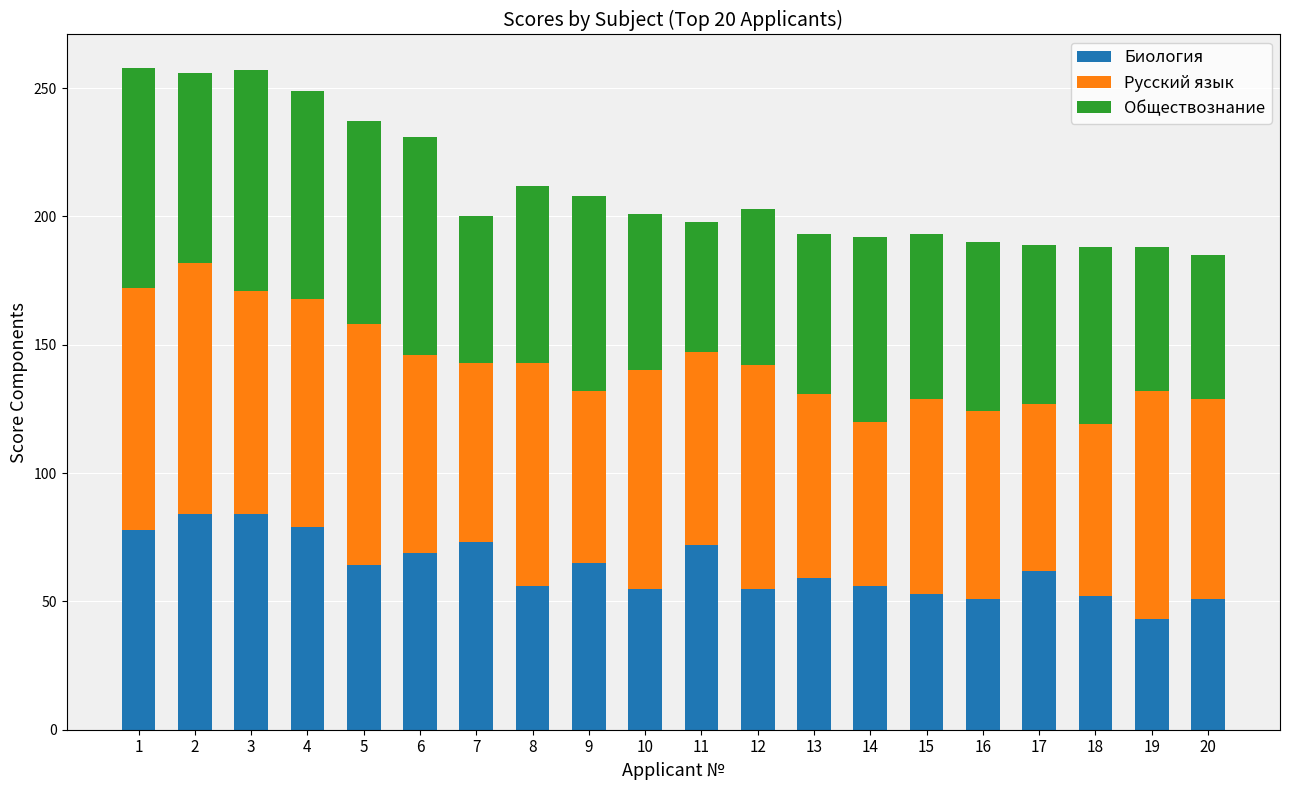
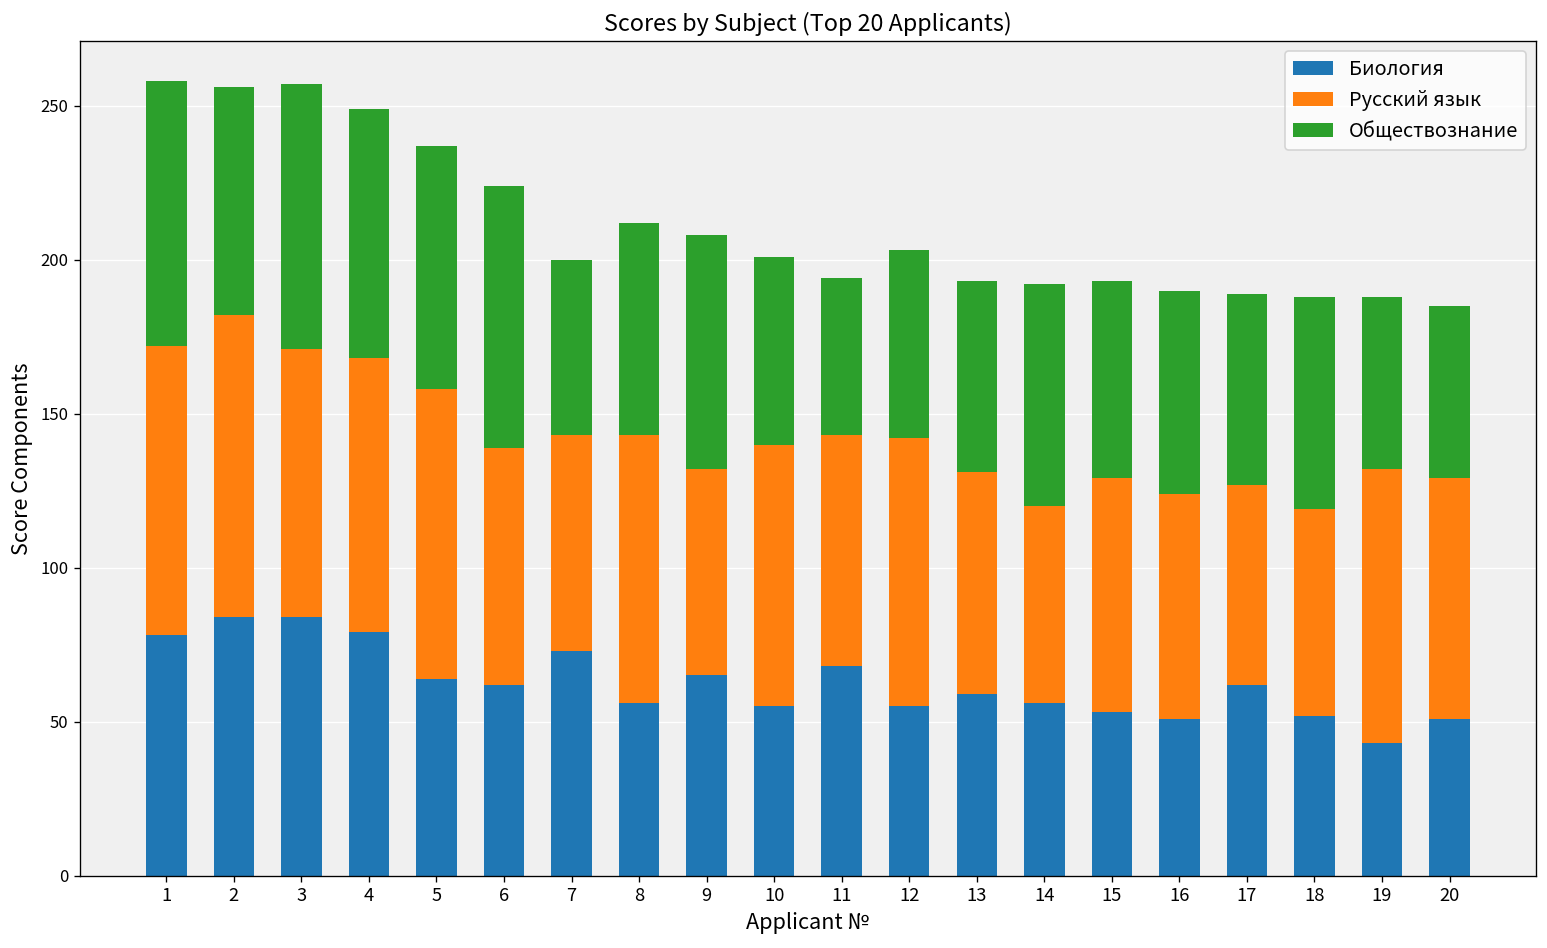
Биология, 6: 69 -> 62
Биология, 11: 72 -> 68
